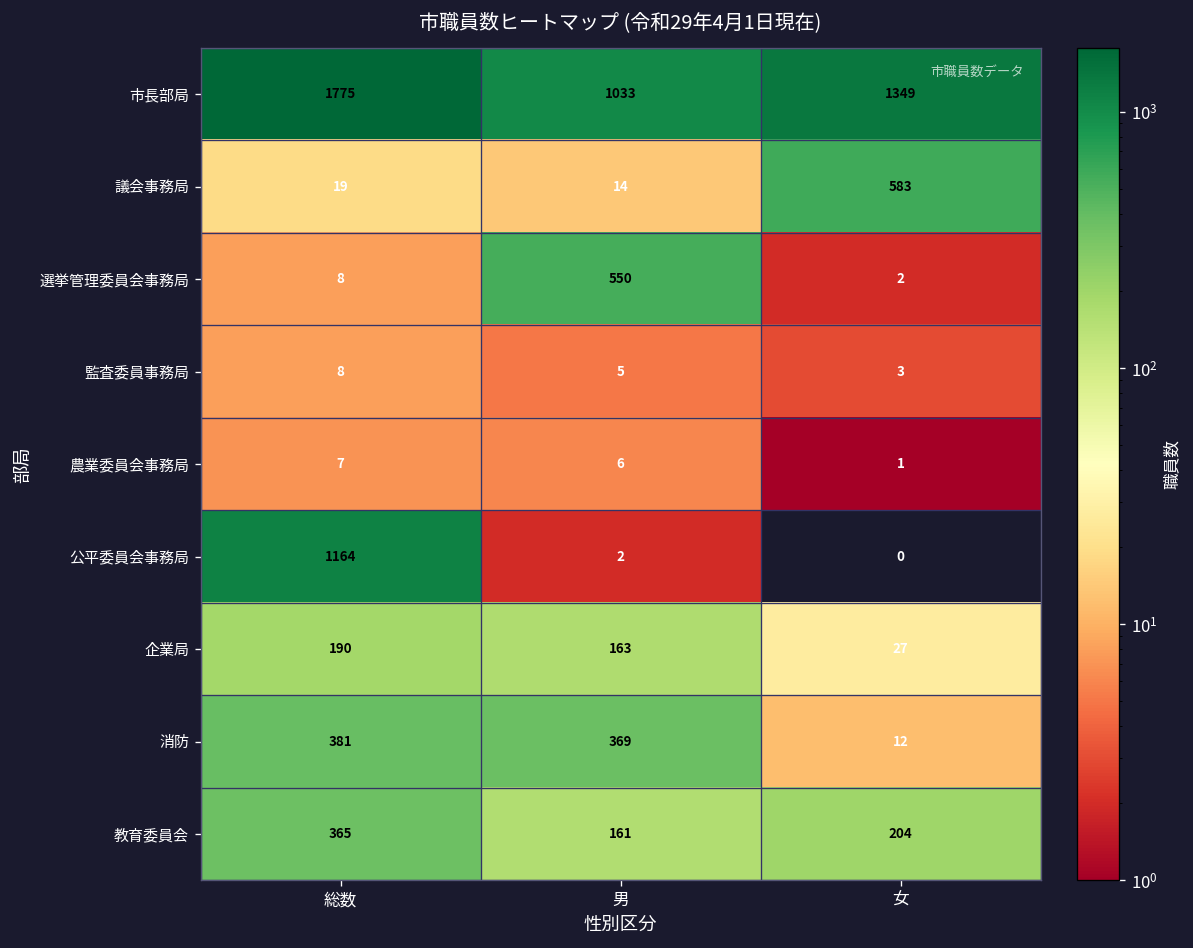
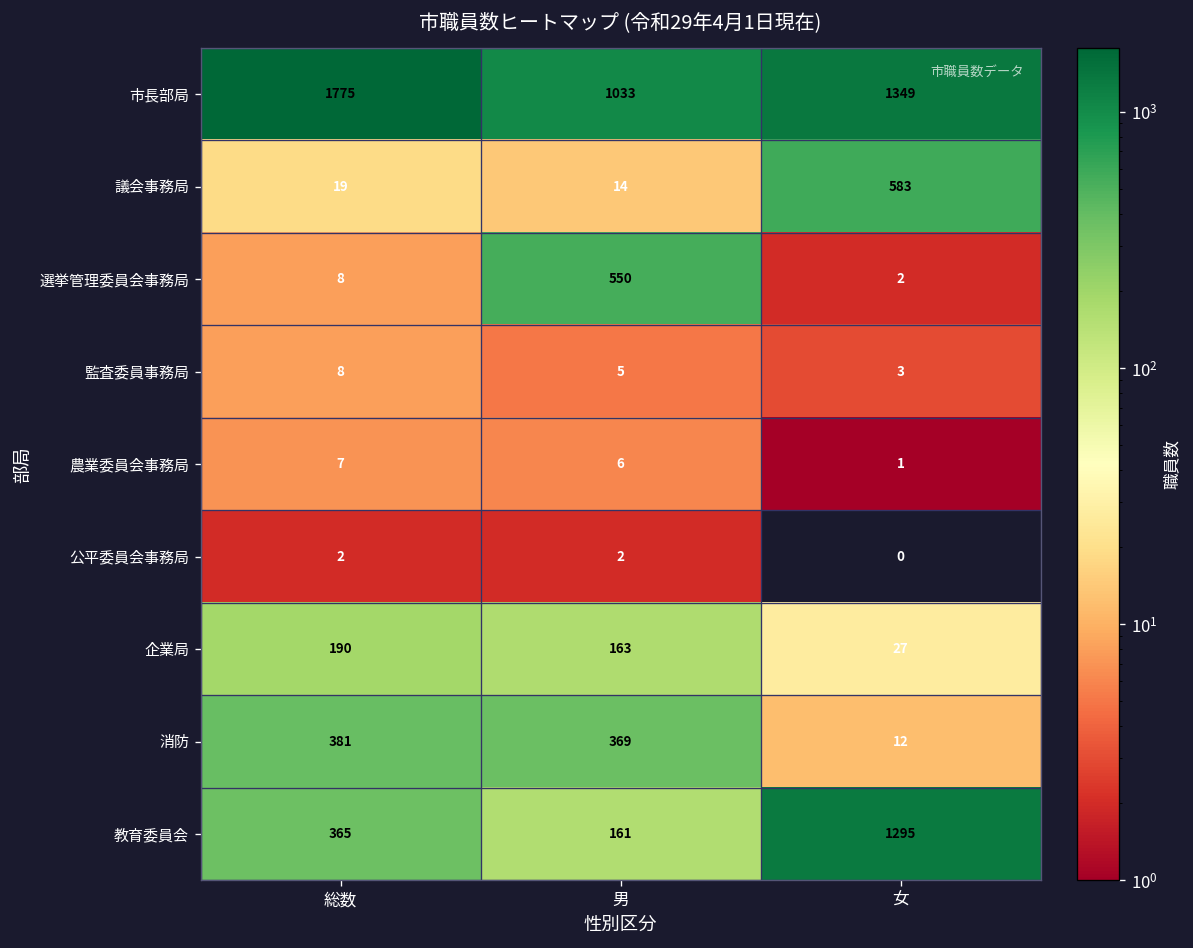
公平委員会事務局, 総数: 1164 -> 2
教育委員会, 女: 204 -> 1295
